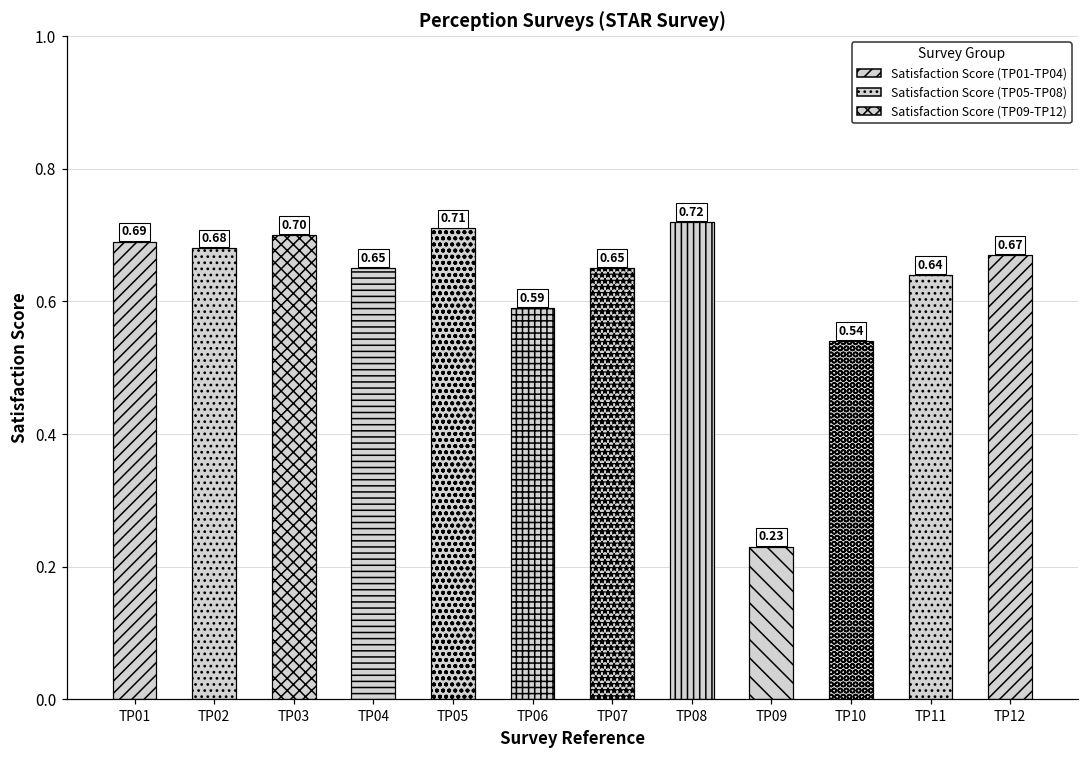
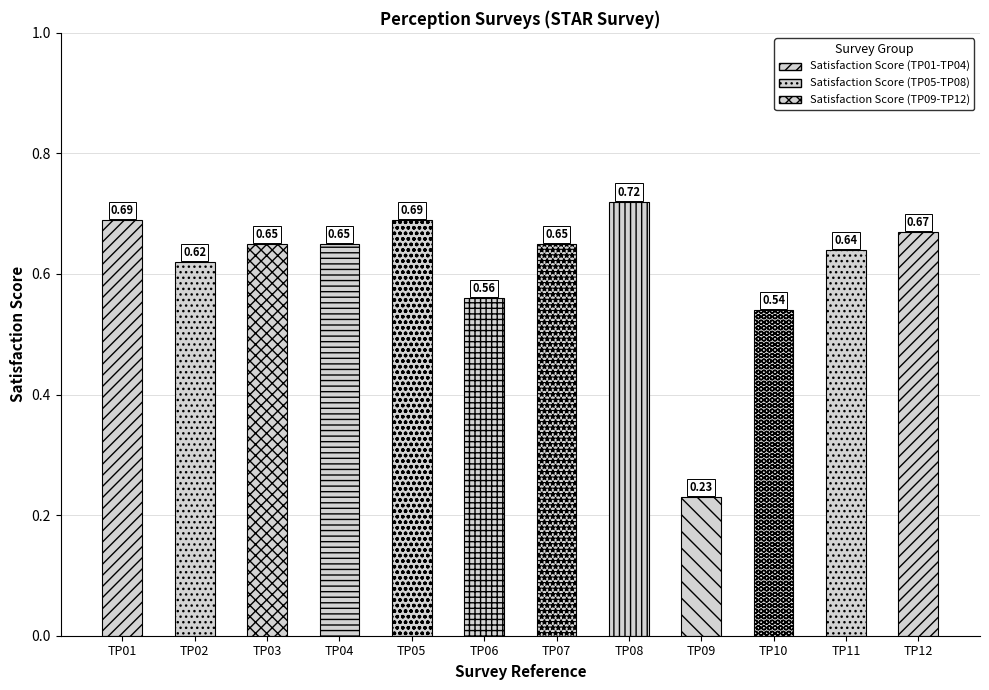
TP02: 0.68 -> 0.62
TP03: 0.70 -> 0.65
TP05: 0.71 -> 0.69
TP06: 0.59 -> 0.56
